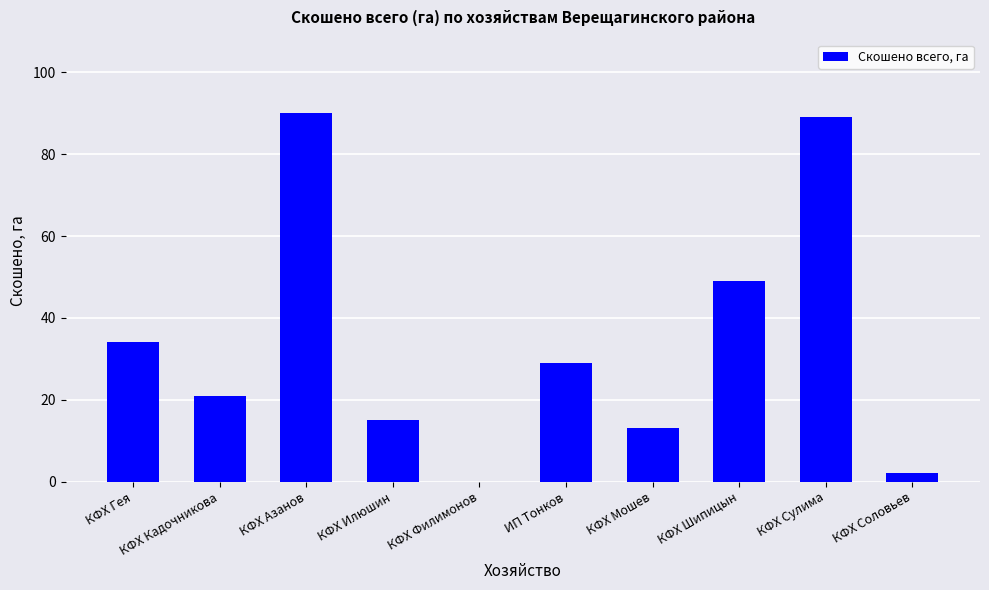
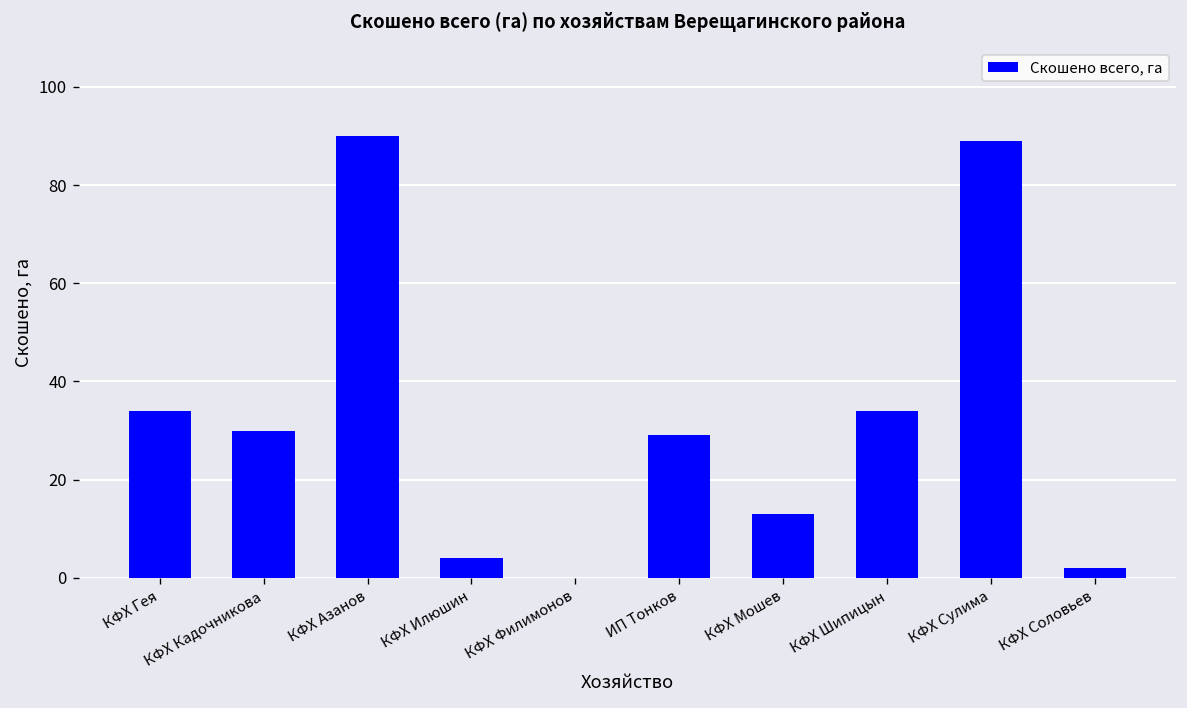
КФХ Кадочникова: 21 -> 30
КФХ Илюшин: 15 -> 4
КФХ Шипицын: 49 -> 34
